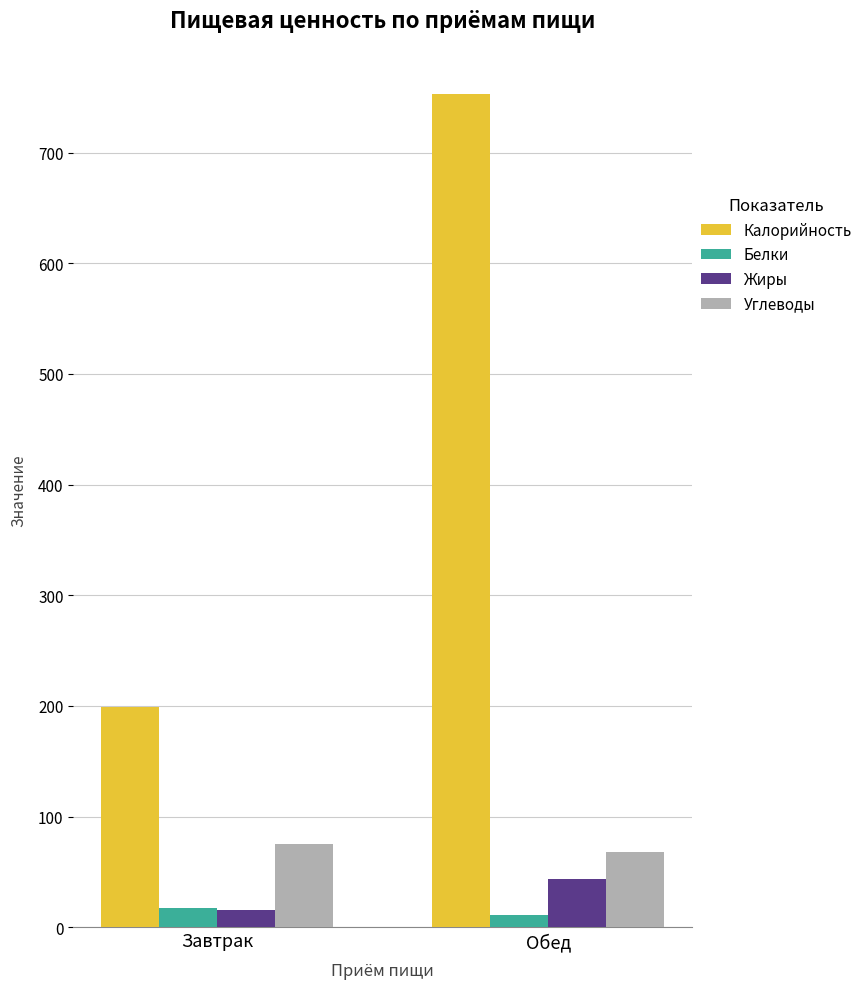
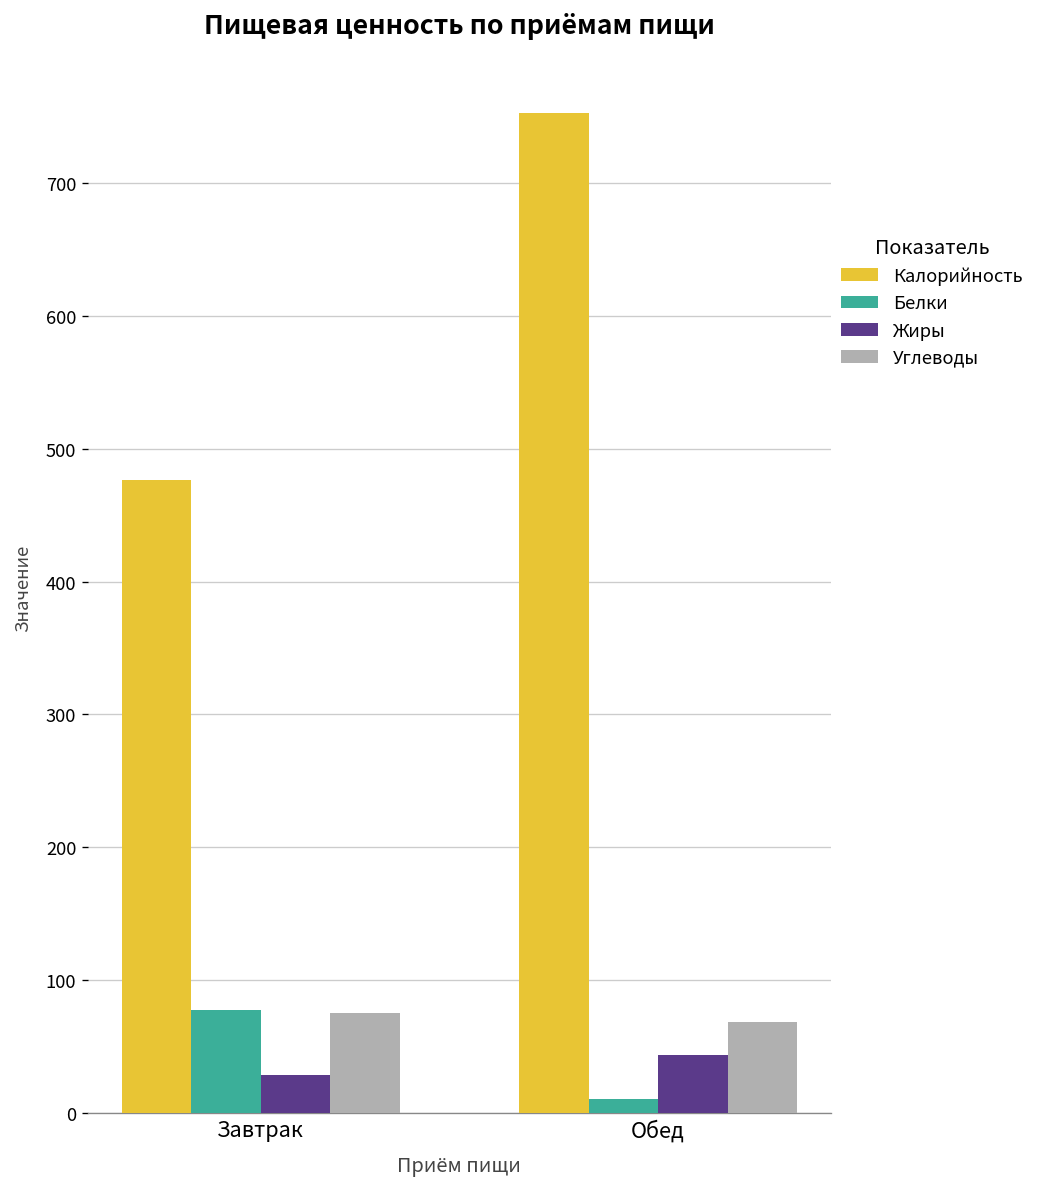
Калорийность, Завтрак: 199 -> 477
Белки, Завтрак: 18 -> 78
Жиры, Завтрак: 16 -> 29
